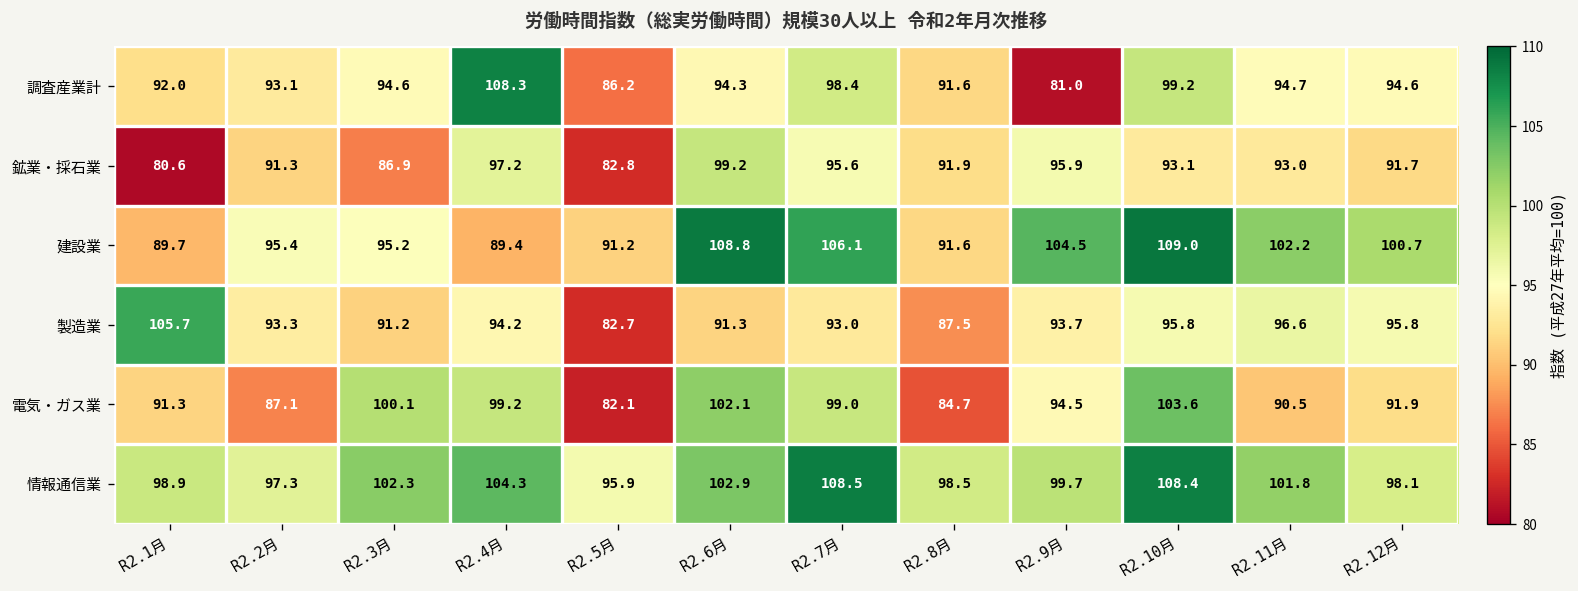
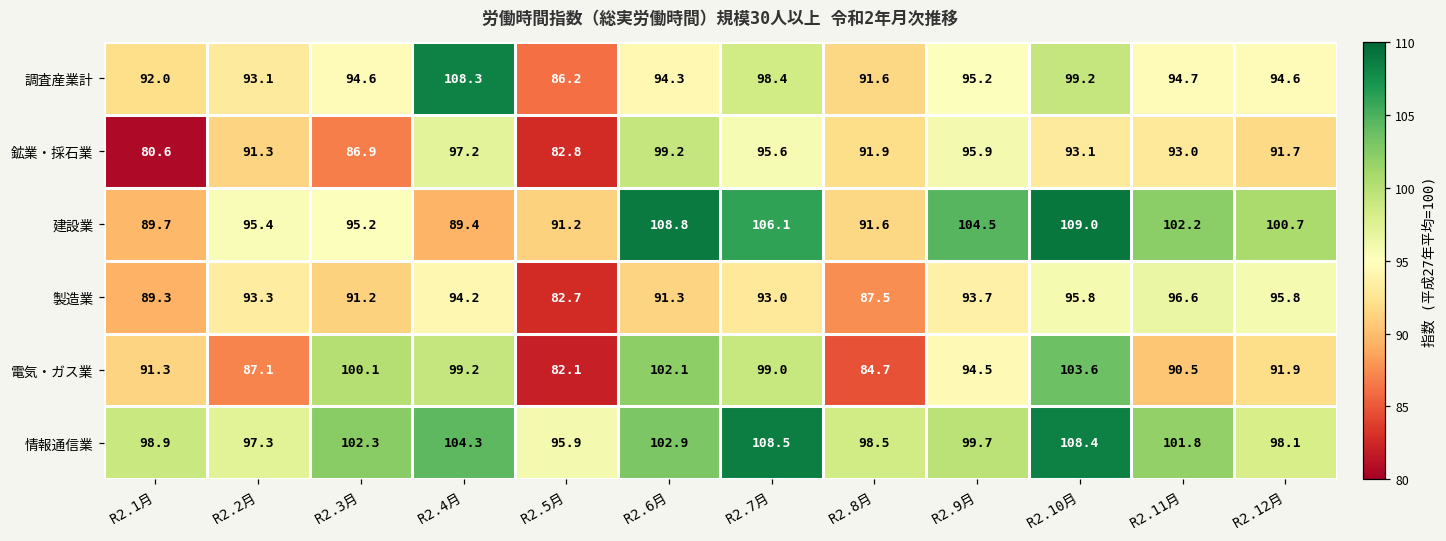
調査産業計, R2.9月: 81.0 -> 95.2
製造業, R2.1月: 105.7 -> 89.3
